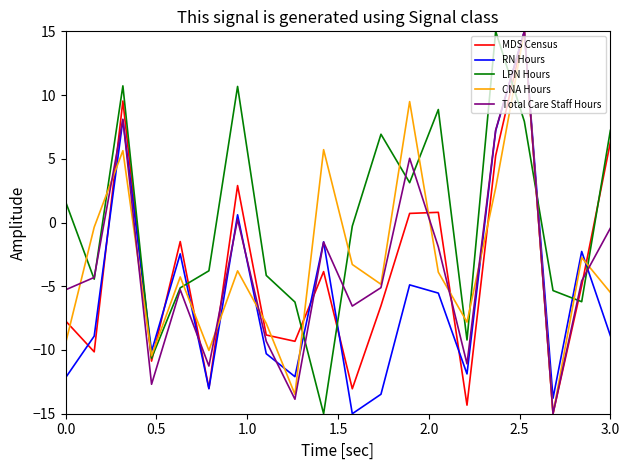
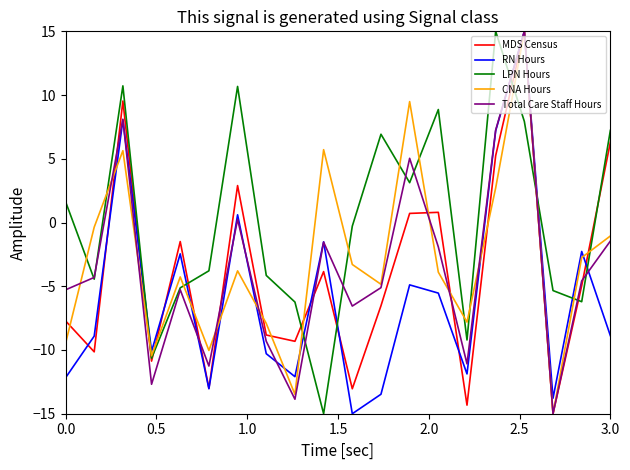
CNA Hours, 3.0: -5.5 -> -1.1
Total Care Staff Hours, 3.0: -0.4 -> -1.5
